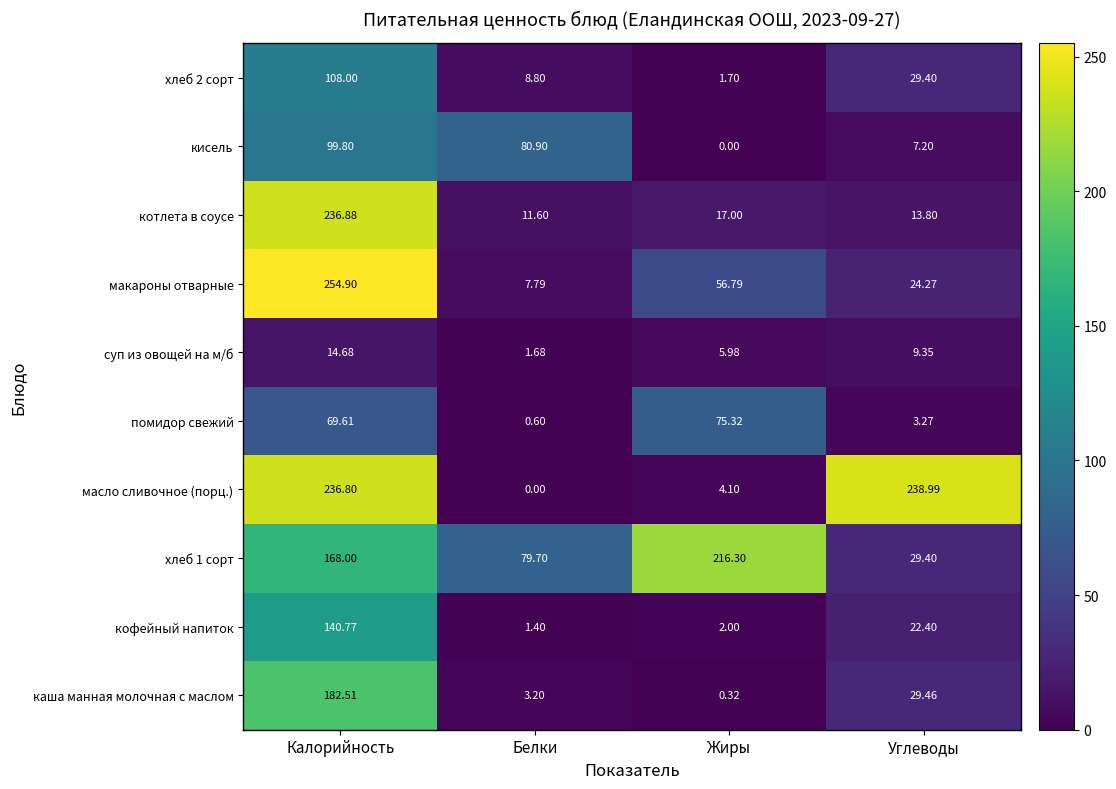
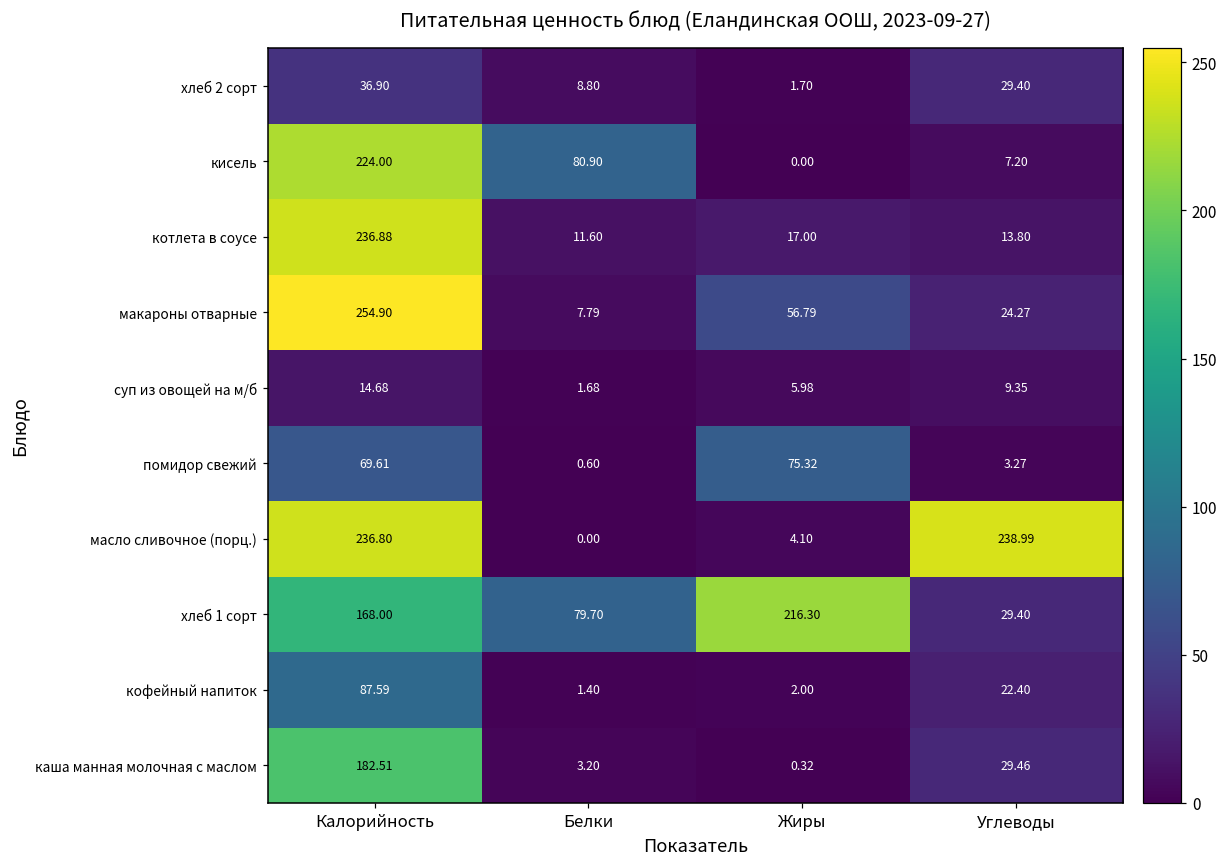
хлеб 2 сорт, Калорийность: 108.00 -> 36.90
кисель, Калорийность: 99.80 -> 224.00
кофейный напиток, Калорийность: 140.77 -> 87.59
